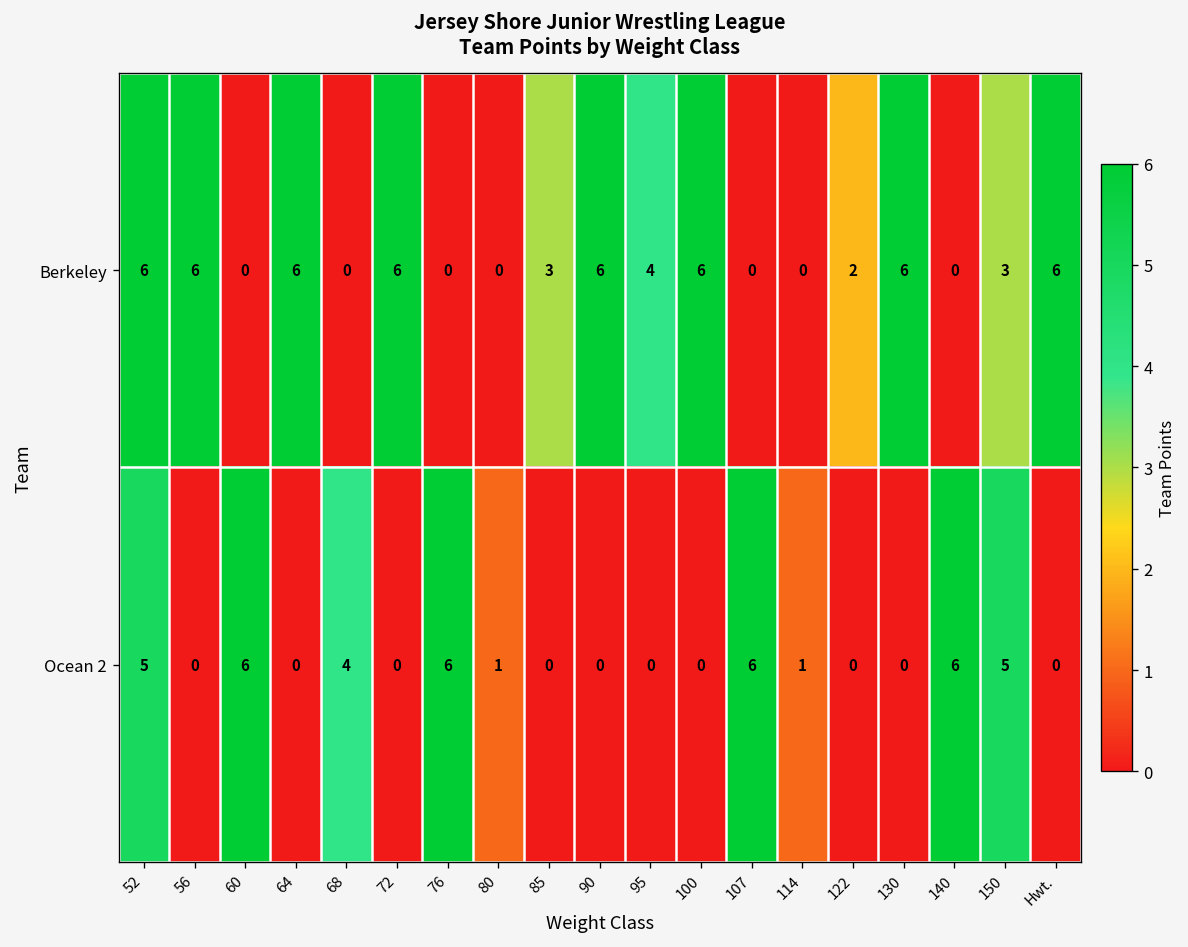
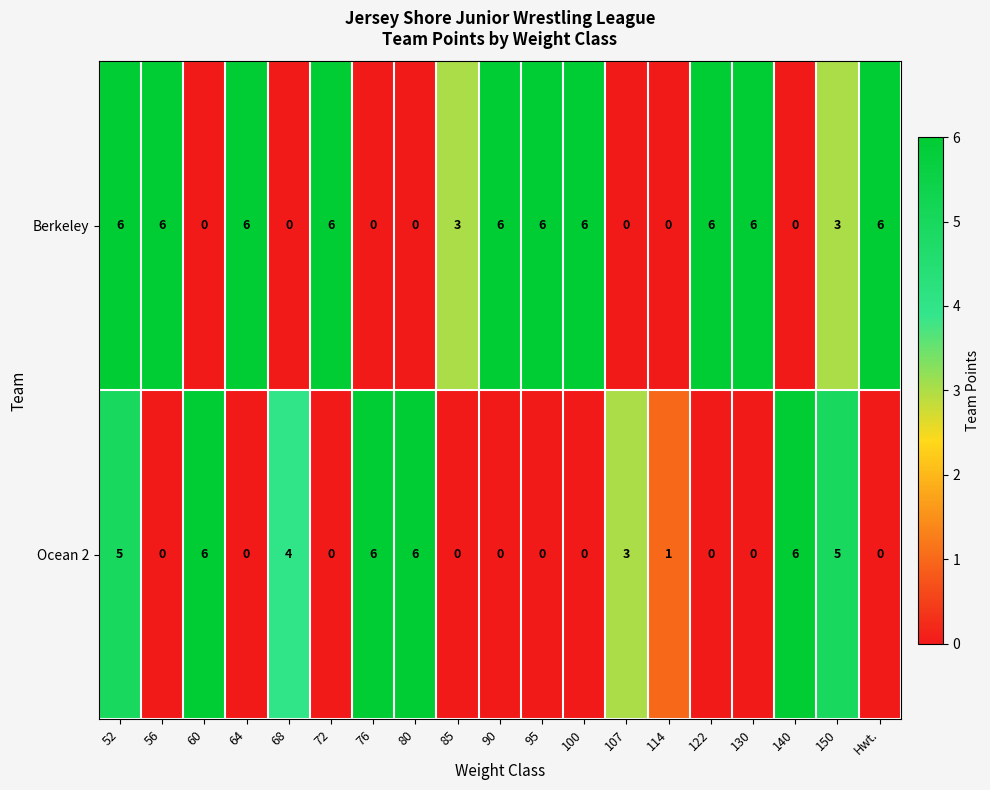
Berkeley, 95: 4 -> 6
Berkeley, 122: 2 -> 6
Ocean 2, 80: 1 -> 6
Ocean 2, 107: 6 -> 3
